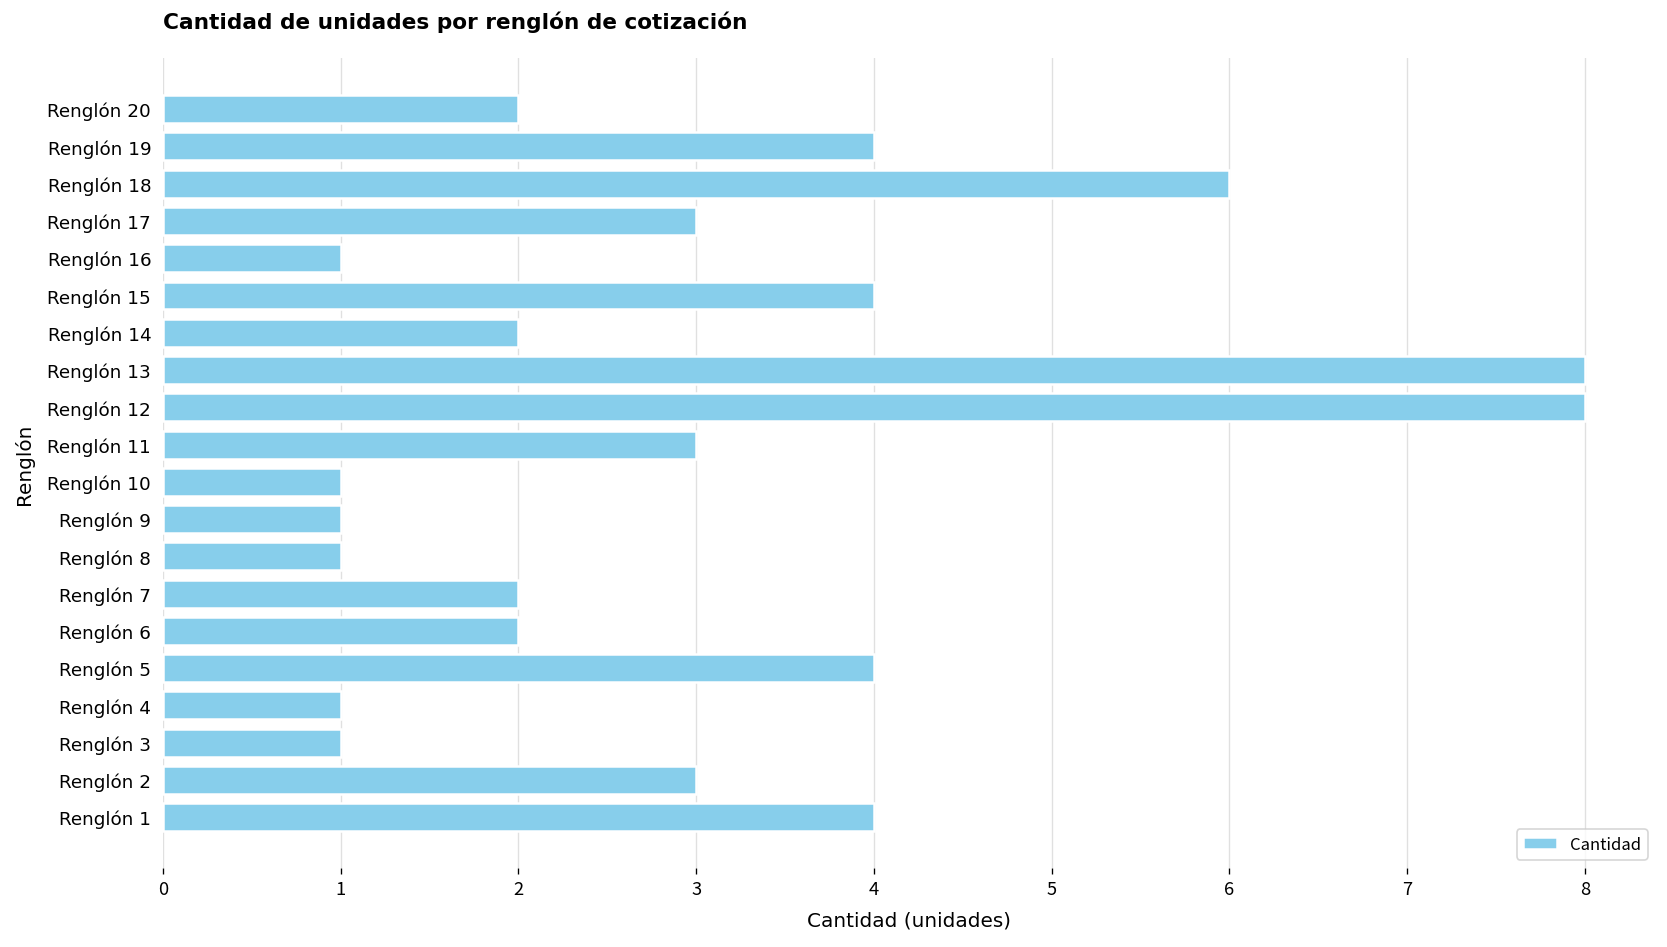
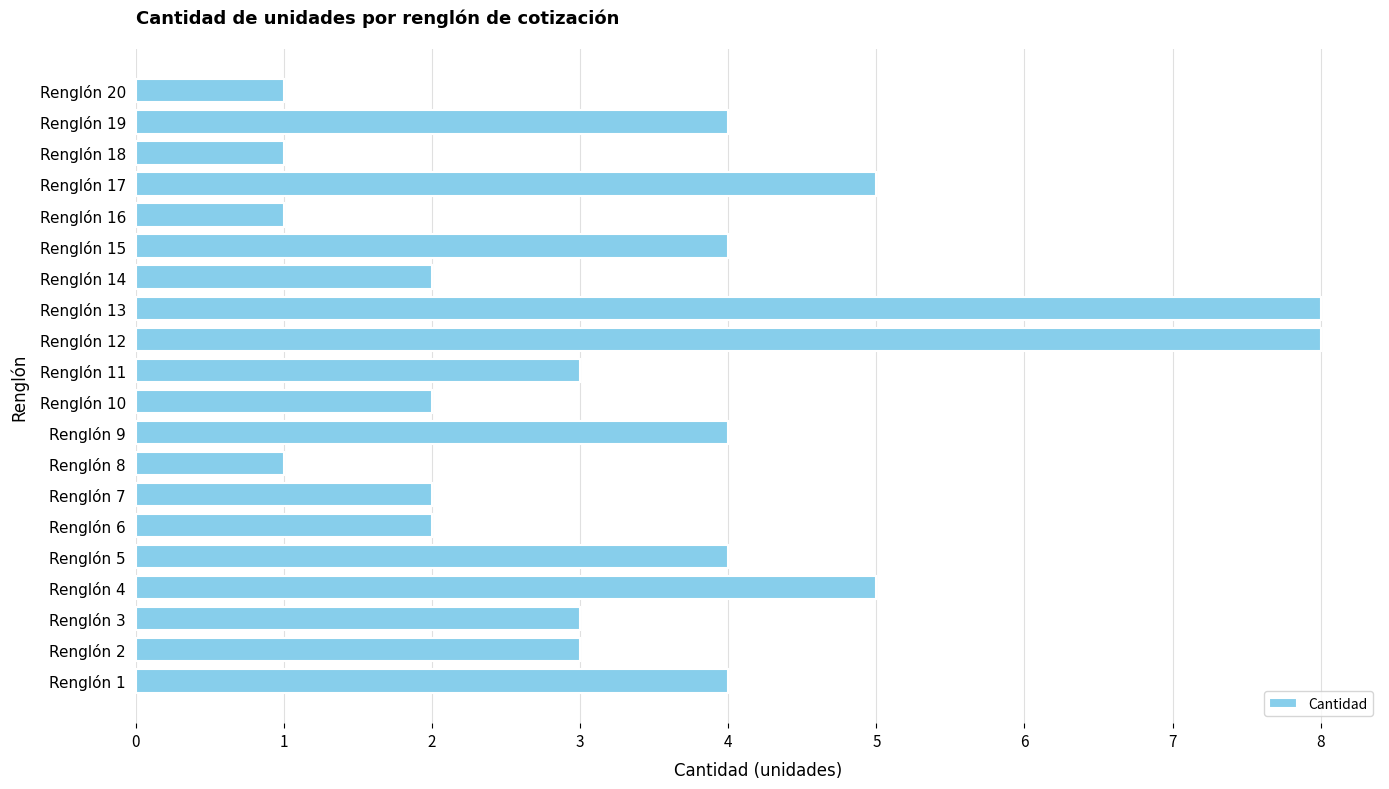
Renglón 20: 2 -> 1
Renglón 18: 6 -> 1
Renglón 17: 3 -> 5
Renglón 10: 1 -> 2
Renglón 9: 1 -> 4
Renglón 4: 1 -> 5
Renglón 3: 1 -> 3
